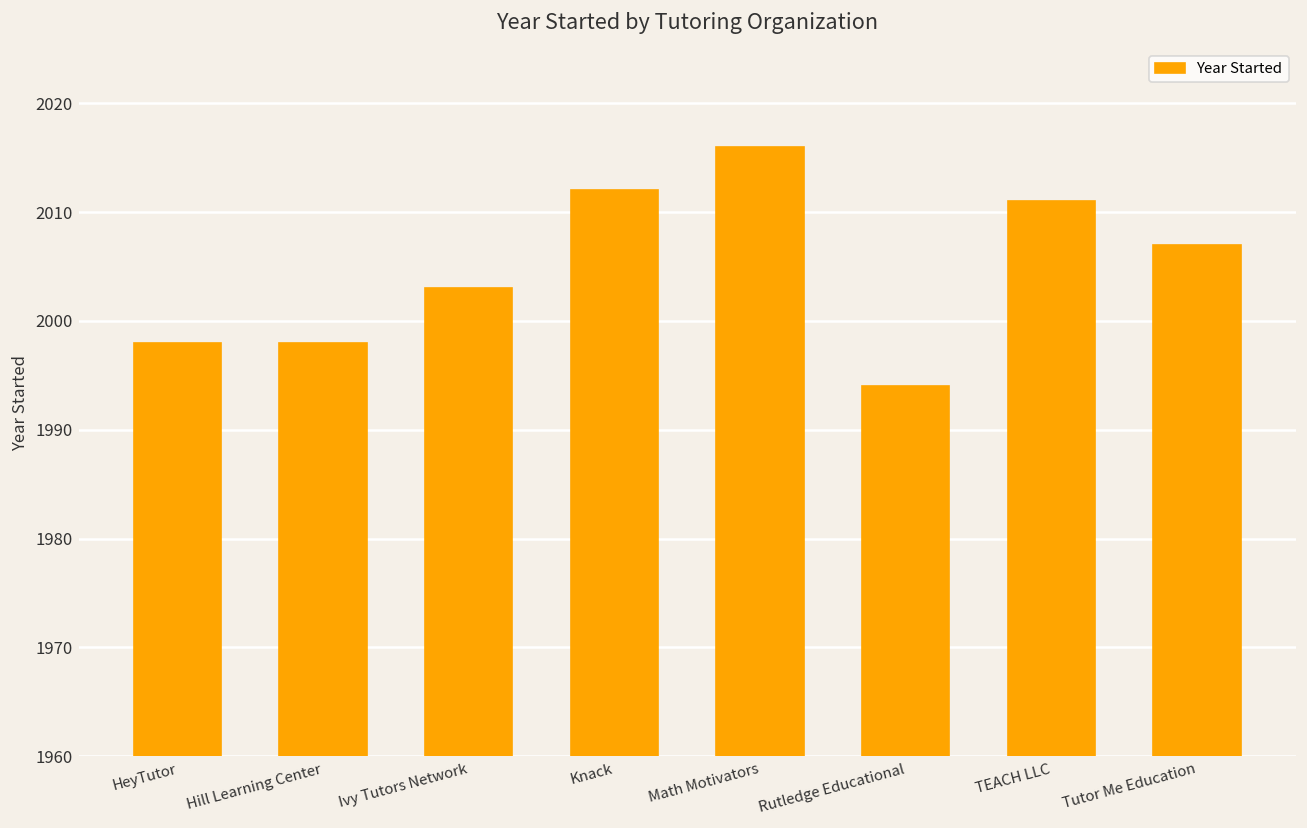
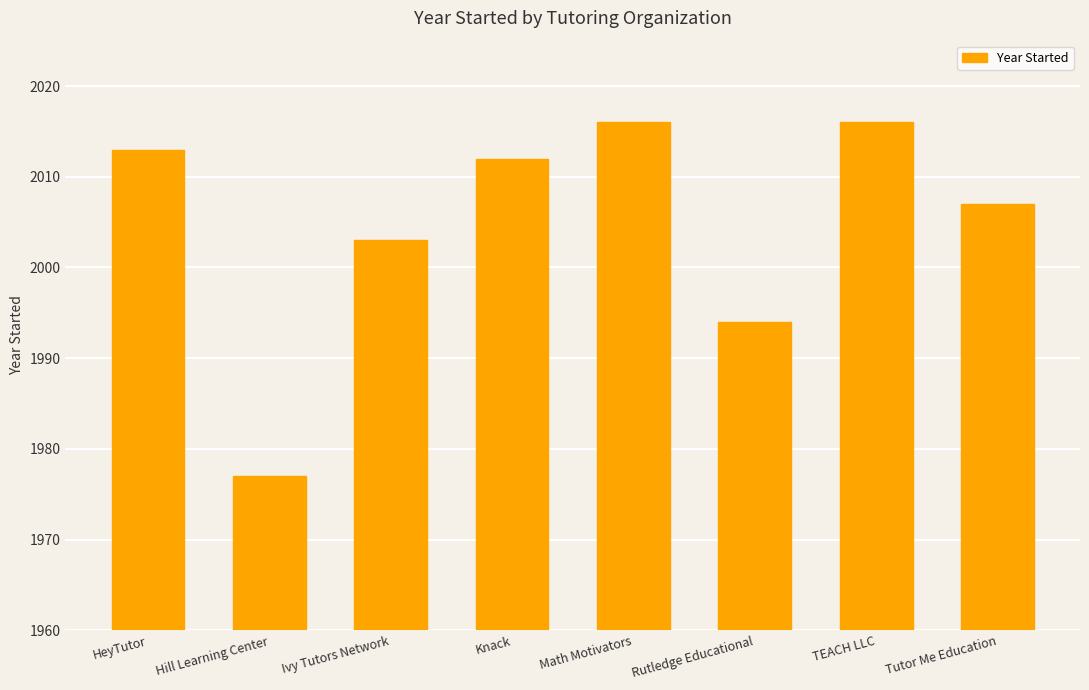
HeyTutor: 1998 -> 2013
Hill Learning Center: 1998 -> 1977
TEACH LLC: 2011 -> 2016
